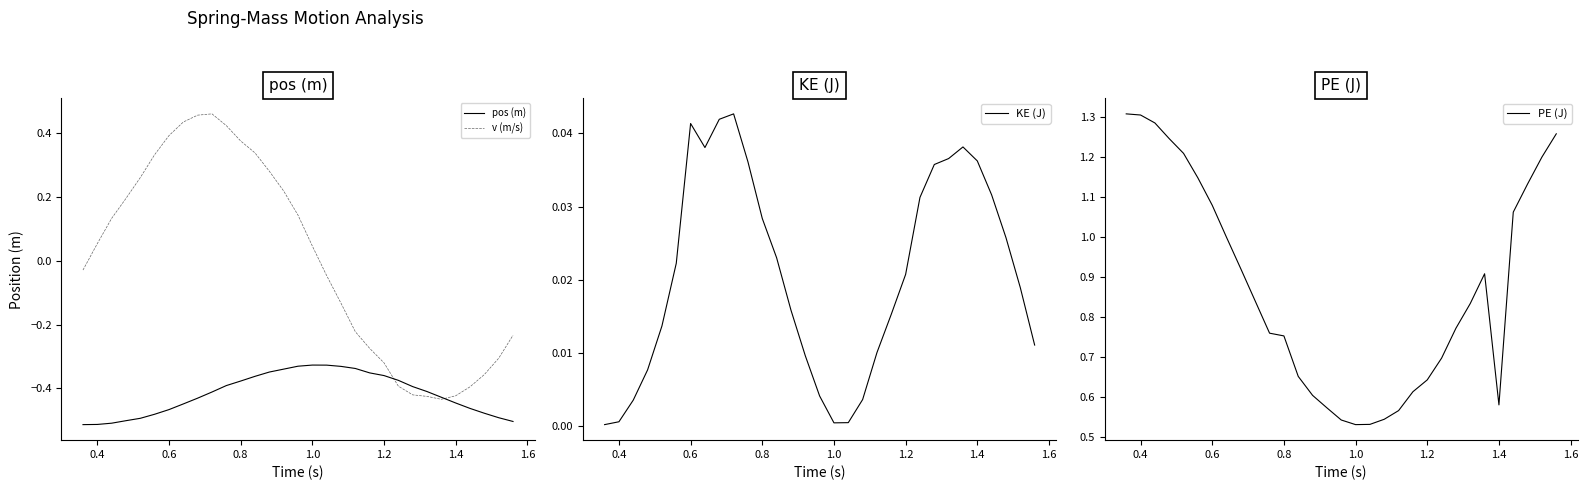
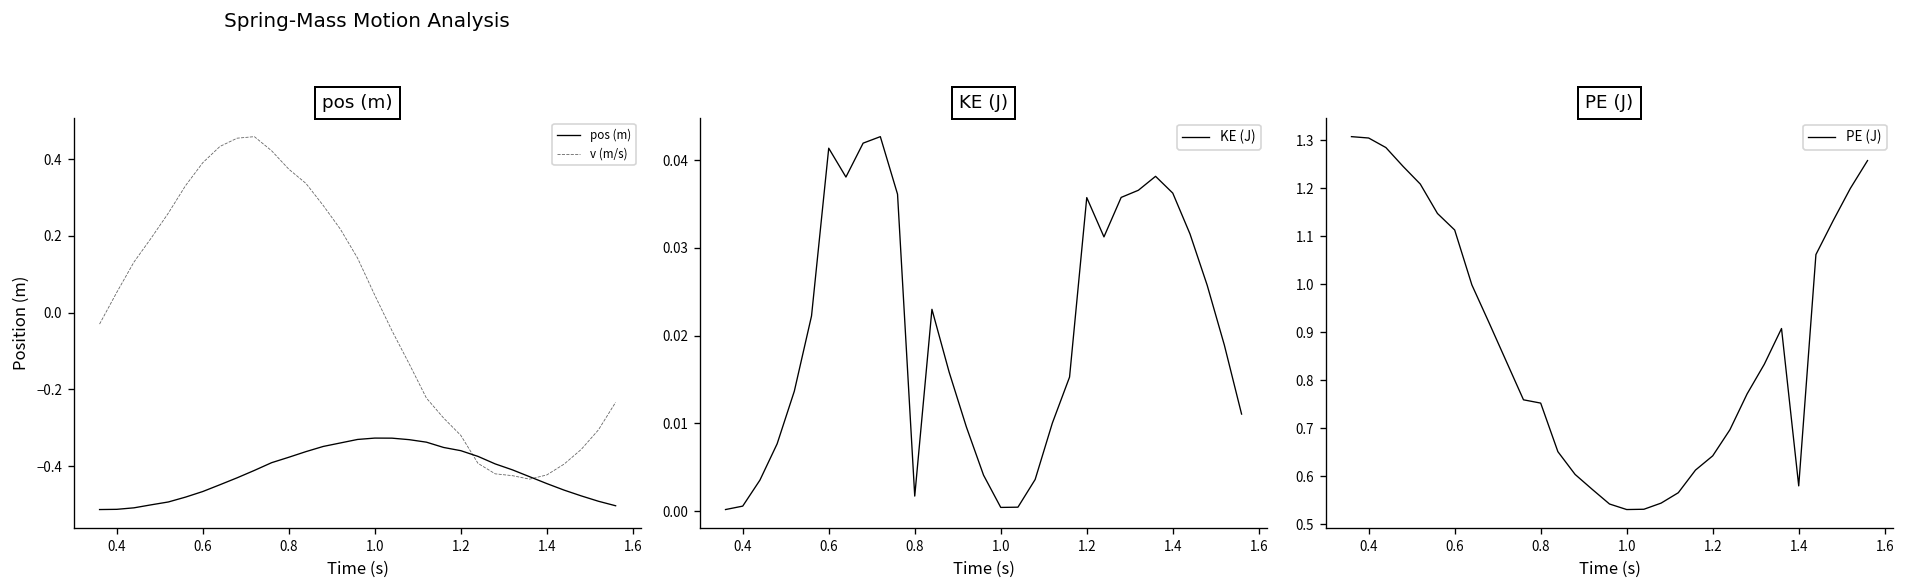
KE (J), 0.8: 0.028 -> 0.002
KE (J), 1.2: 0.021 -> 0.036
PE (J), 0.6: 1.08 -> 1.11
